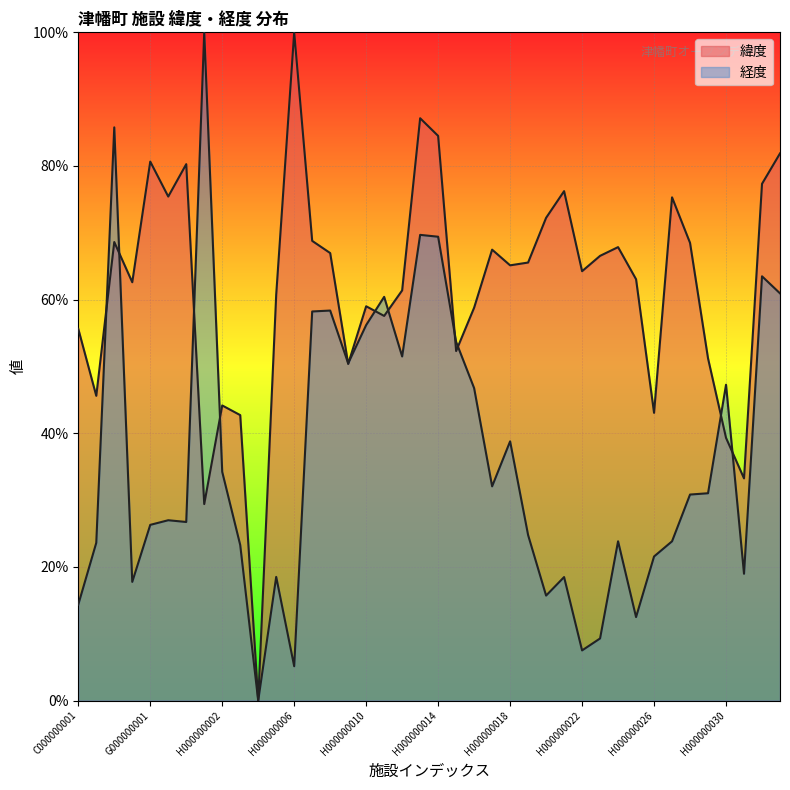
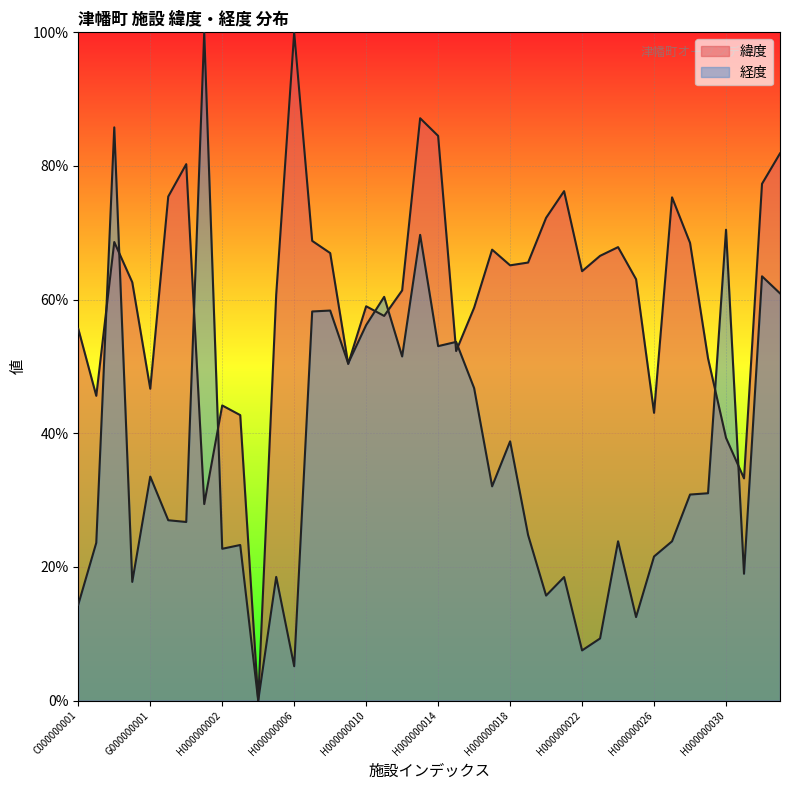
緯度, G000000001: 81% -> 47%
経度, G000000001: 26% -> 34%
経度, H000000002: 34% -> 23%
経度, H000000014: 69% -> 53%
経度, H000000030: 47% -> 70%
